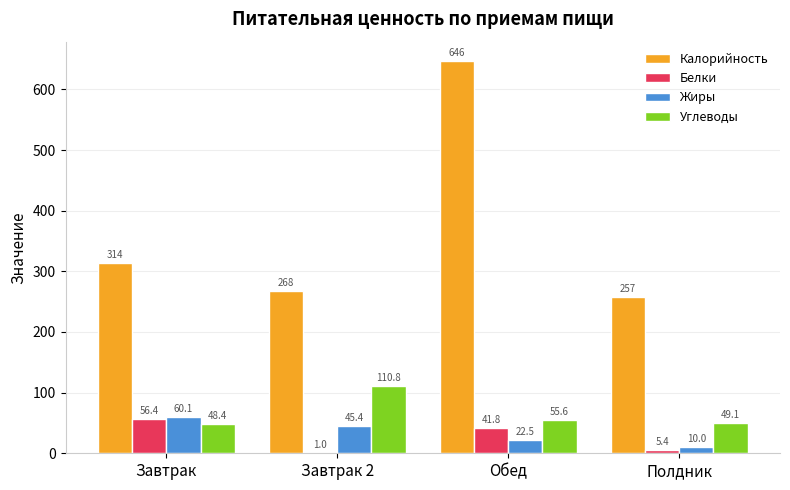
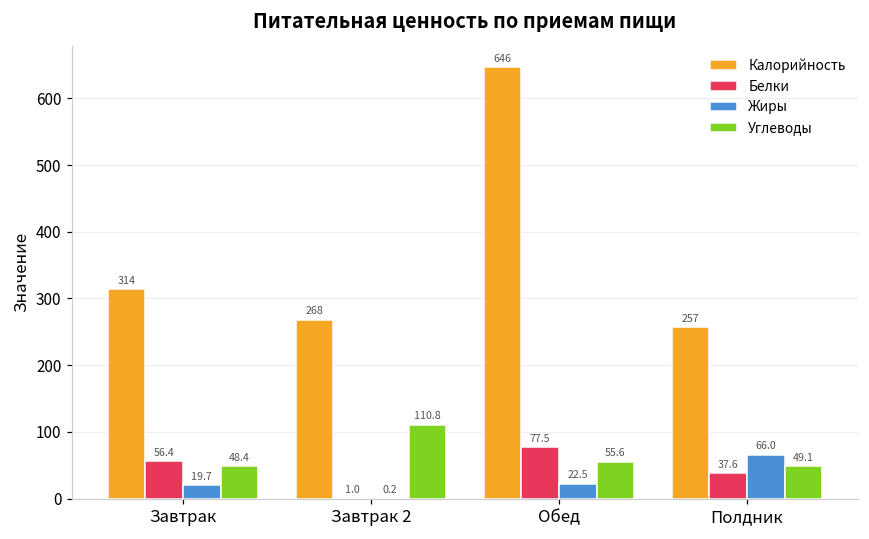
Жиры, Завтрак: 60.1 -> 19.7
Жиры, Завтрак 2: 45.4 -> 0.2
Белки, Обед: 41.8 -> 77.5
Белки, Полдник: 5.4 -> 37.6
Жиры, Полдник: 10.0 -> 66.0
